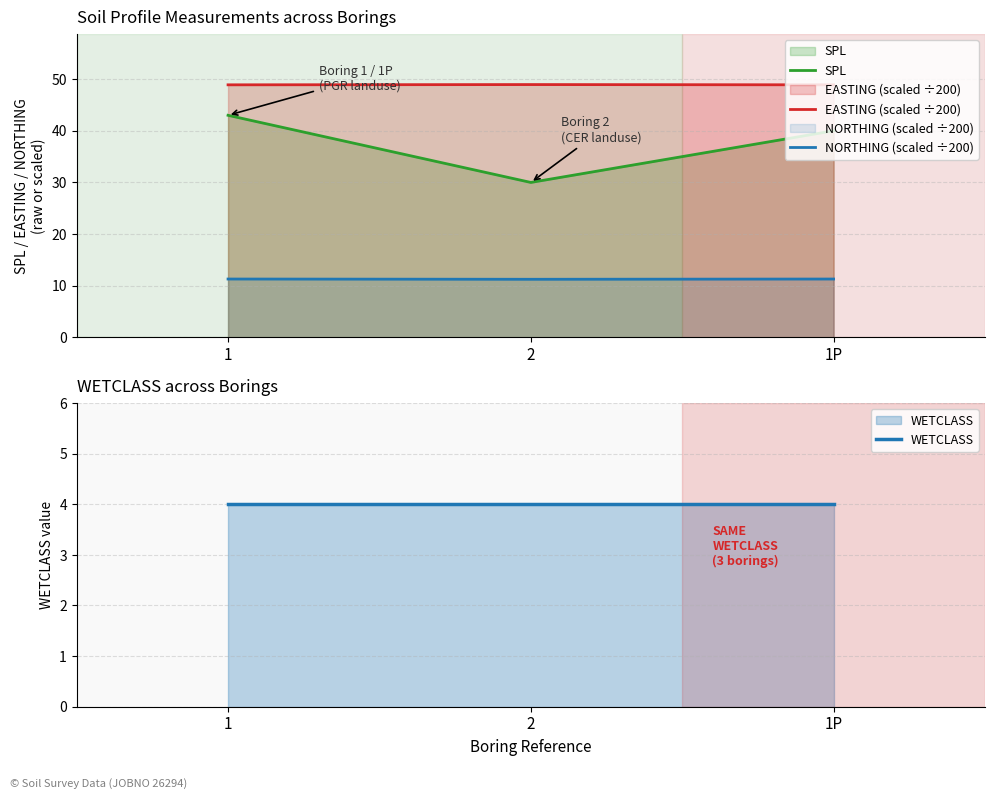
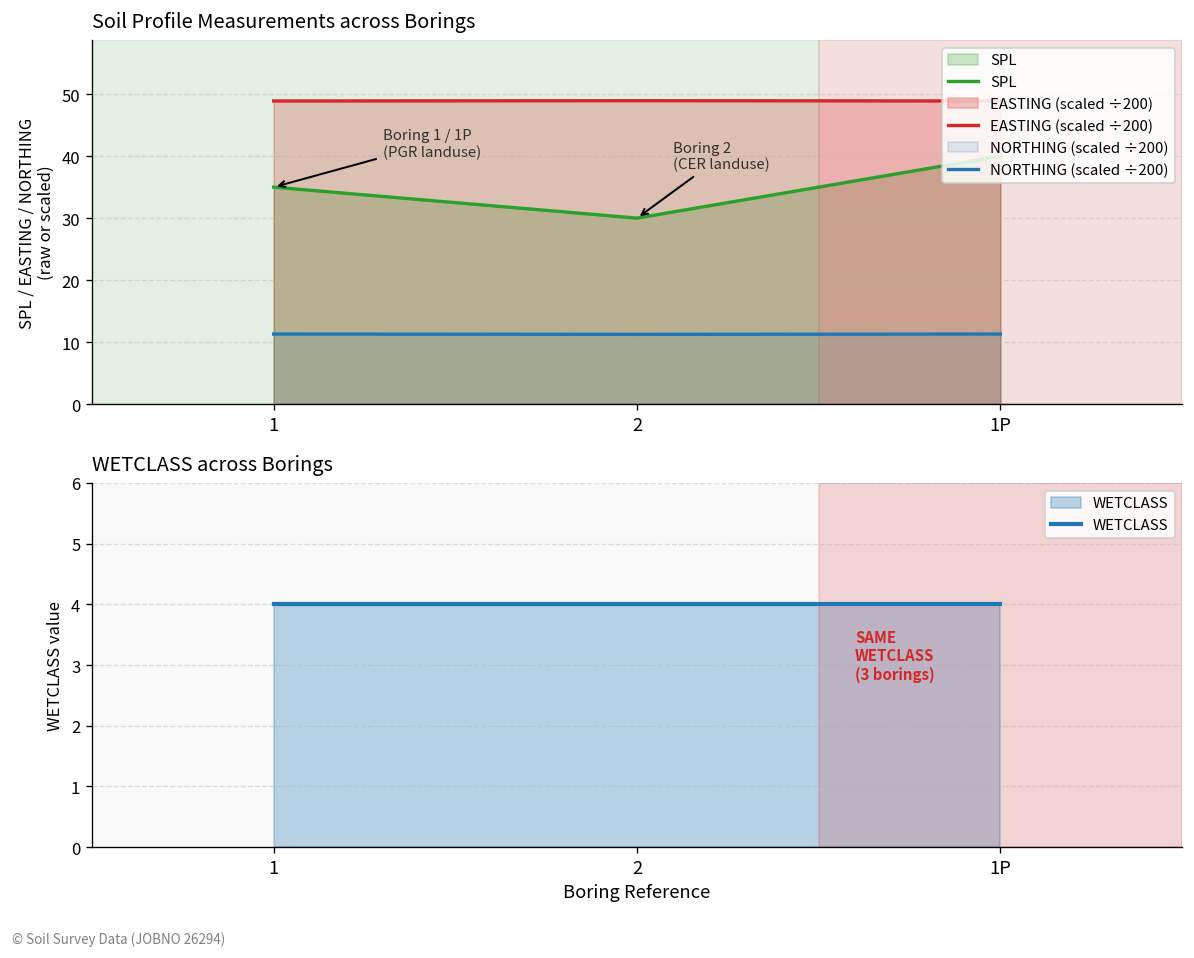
Soil Profile Measurements across Borings, SPL, 1: 43 -> 35
